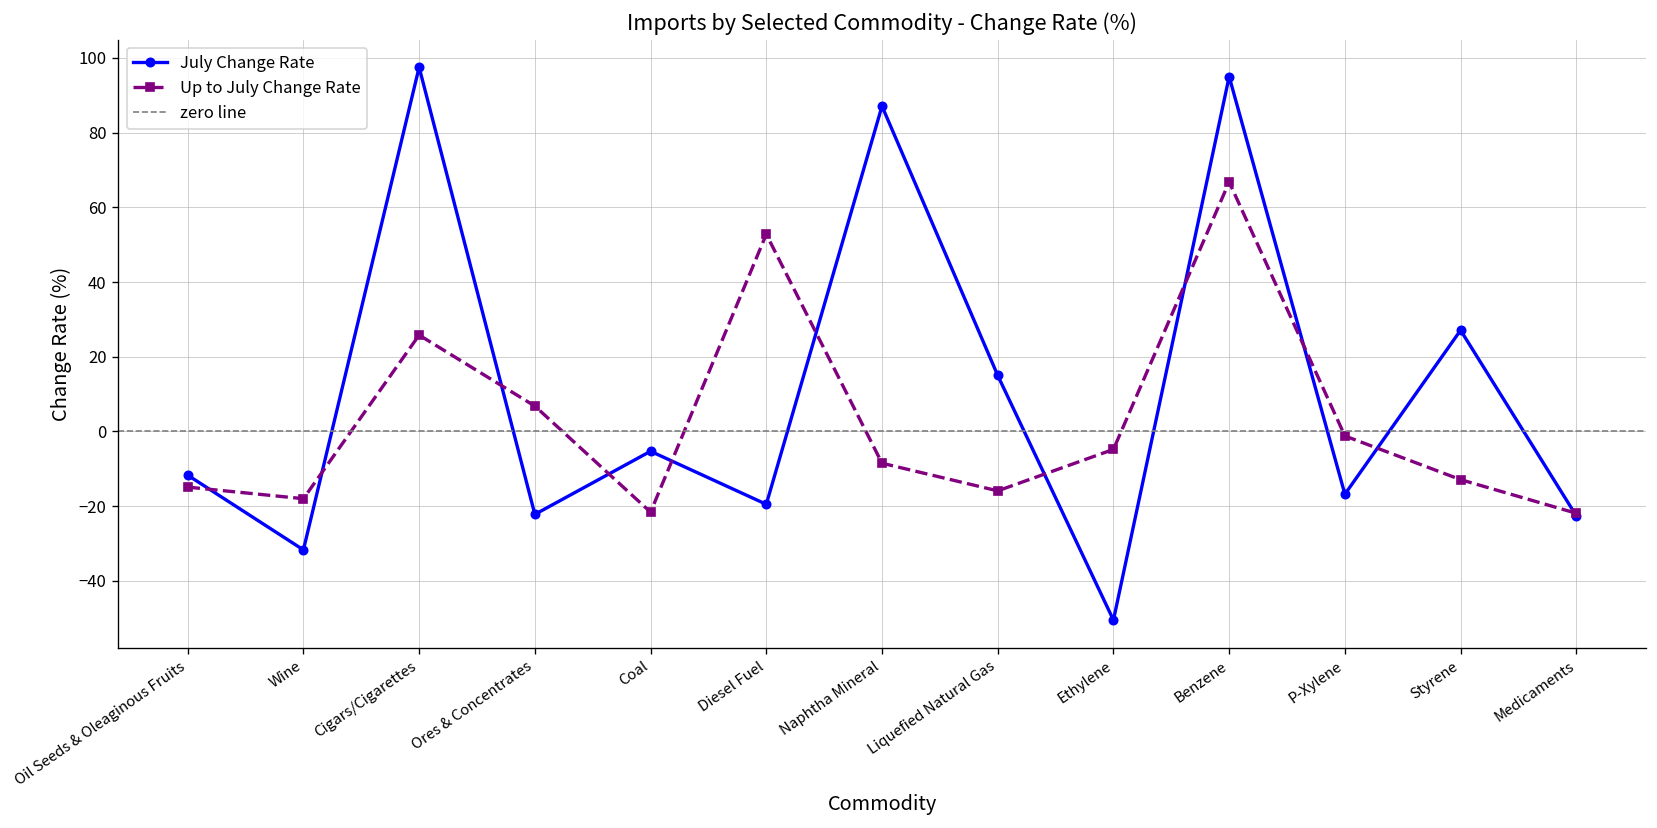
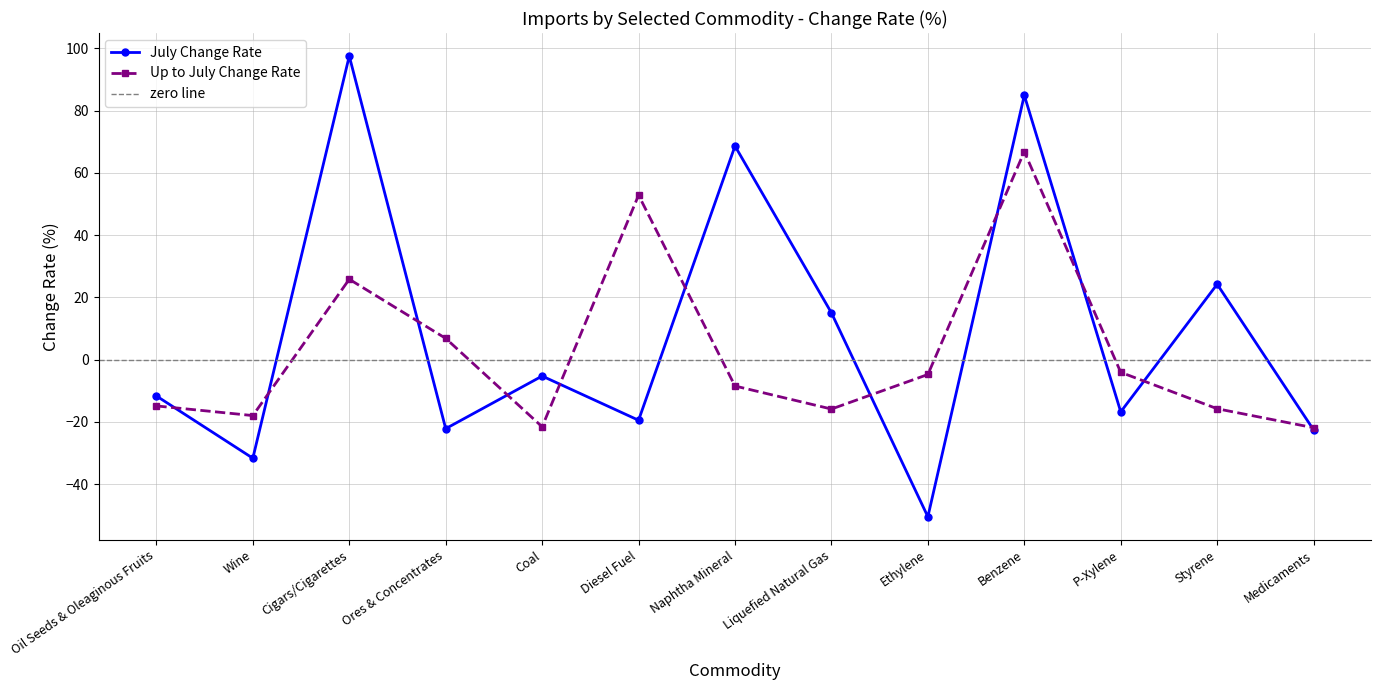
July Change Rate, Naphtha Mineral: 87 -> 69
July Change Rate, Benzene: 95 -> 85
Up to July Change Rate, P-Xylene: -1 -> -4
July Change Rate, Styrene: 27 -> 24
Up to July Change Rate, Styrene: -13 -> -16
